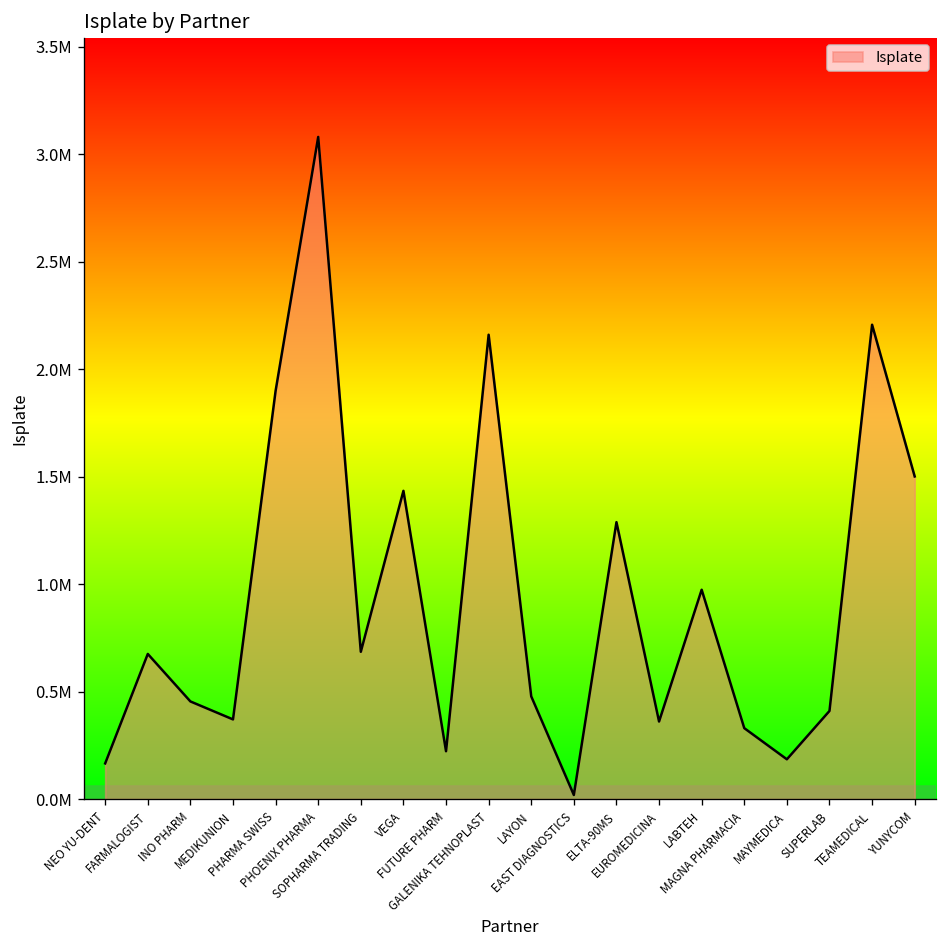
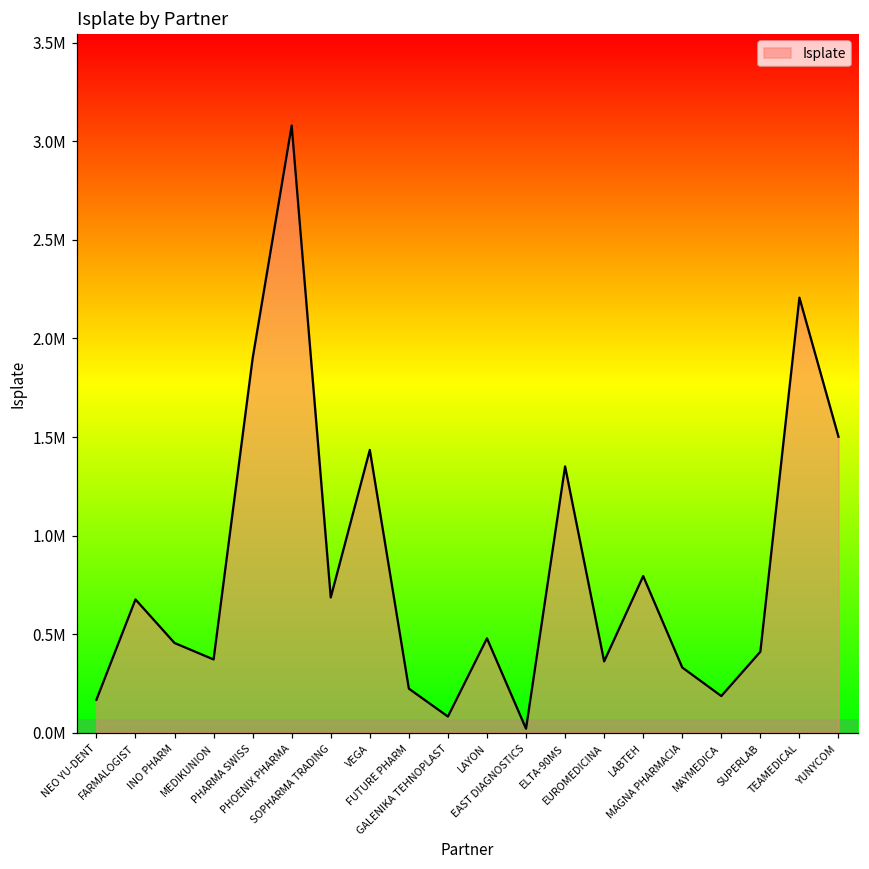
GALENIKA TEHNOPLAST: 2160000 -> 80000
ELTA-90MS: 1290000 -> 1350000
LABTEH: 970000 -> 790000
